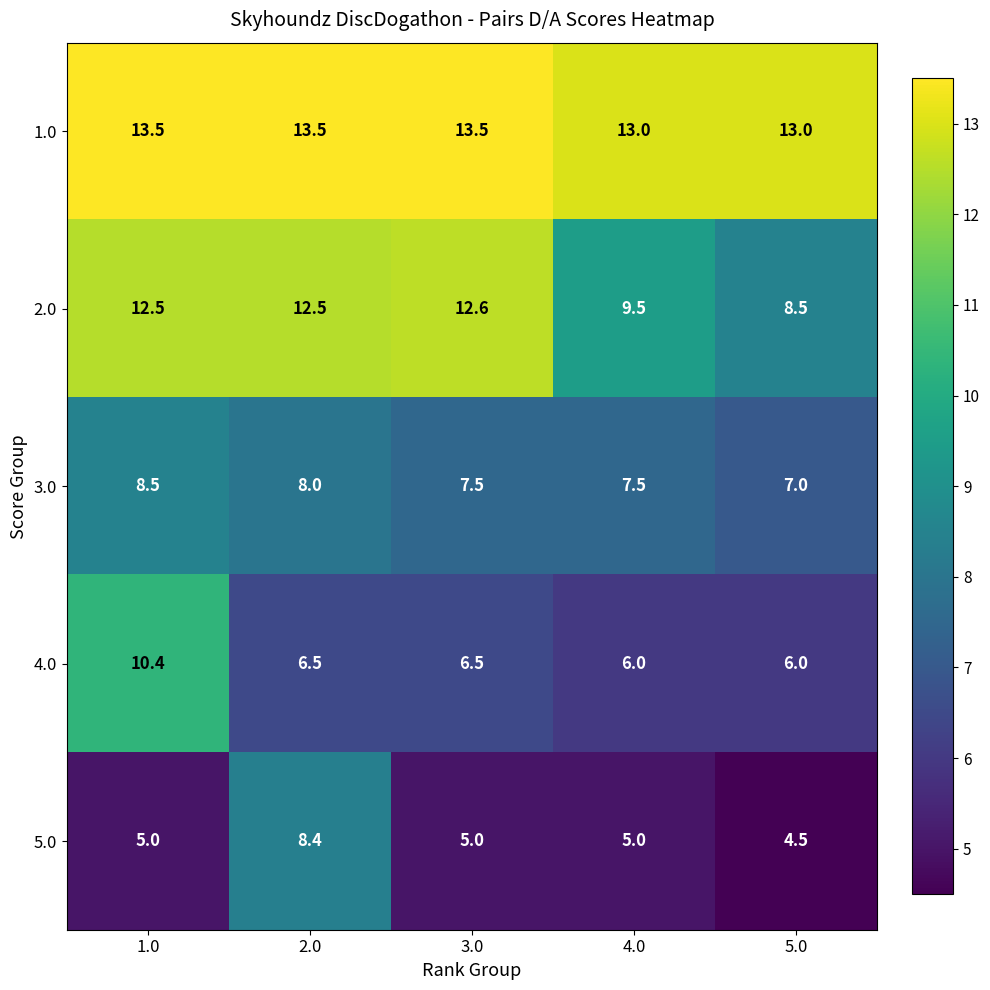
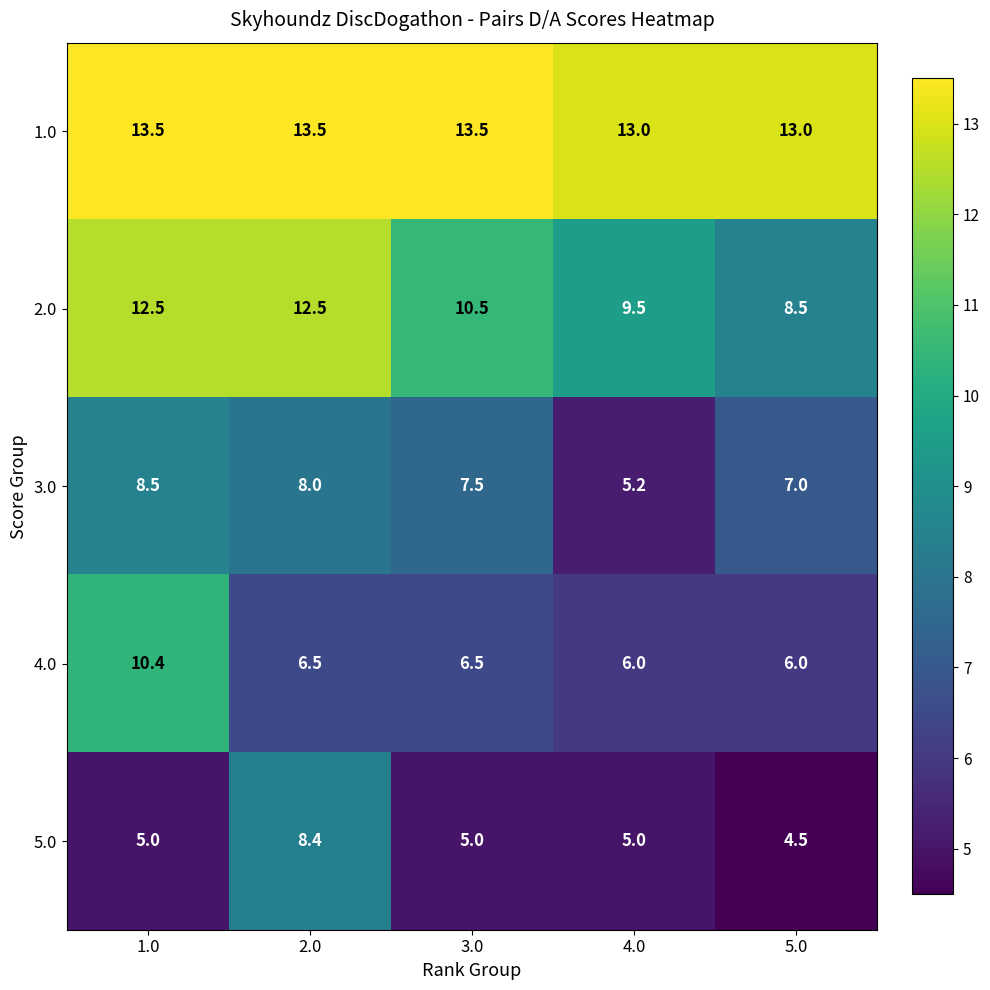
2.0, 3.0: 12.6 -> 10.5
3.0, 4.0: 7.5 -> 5.2
